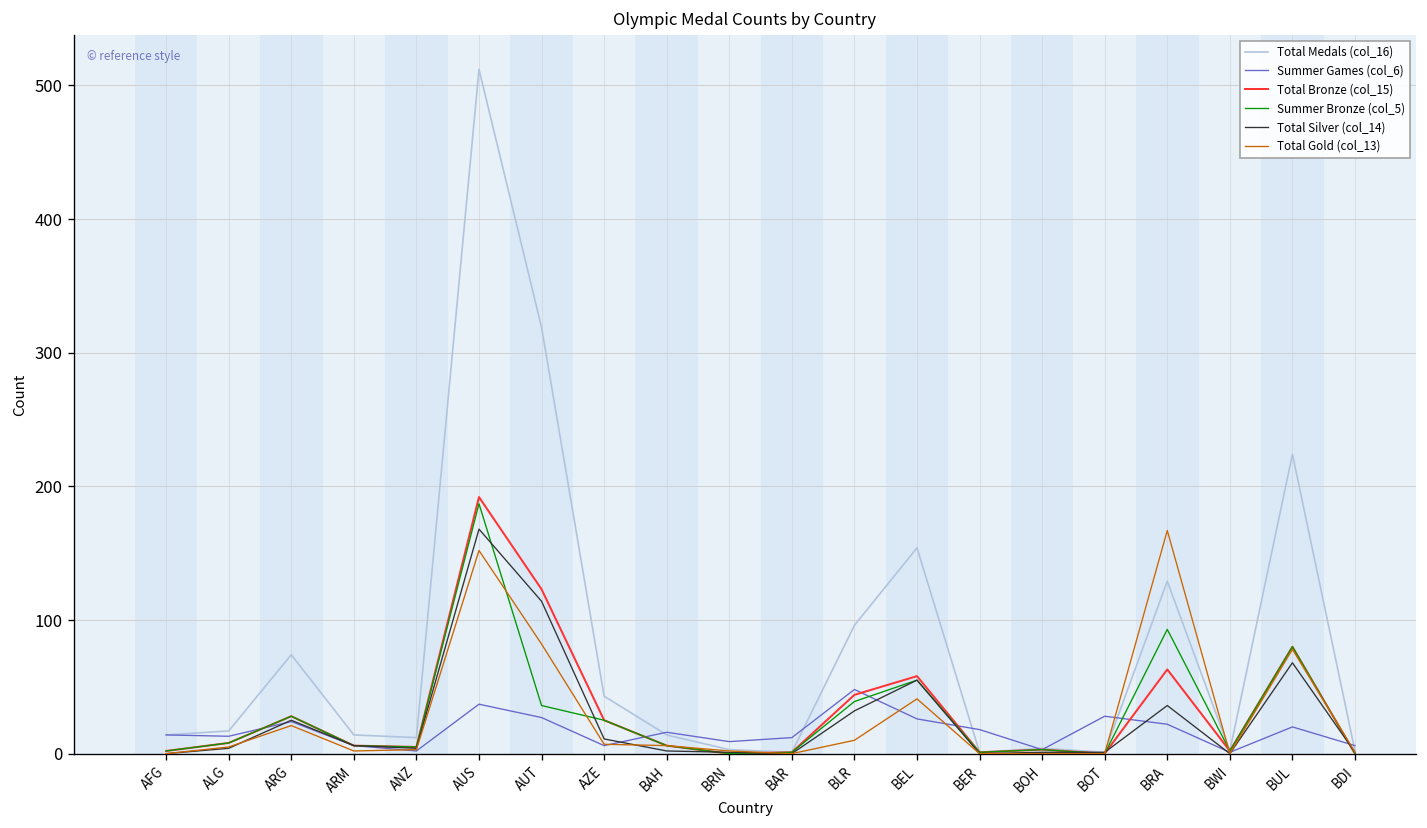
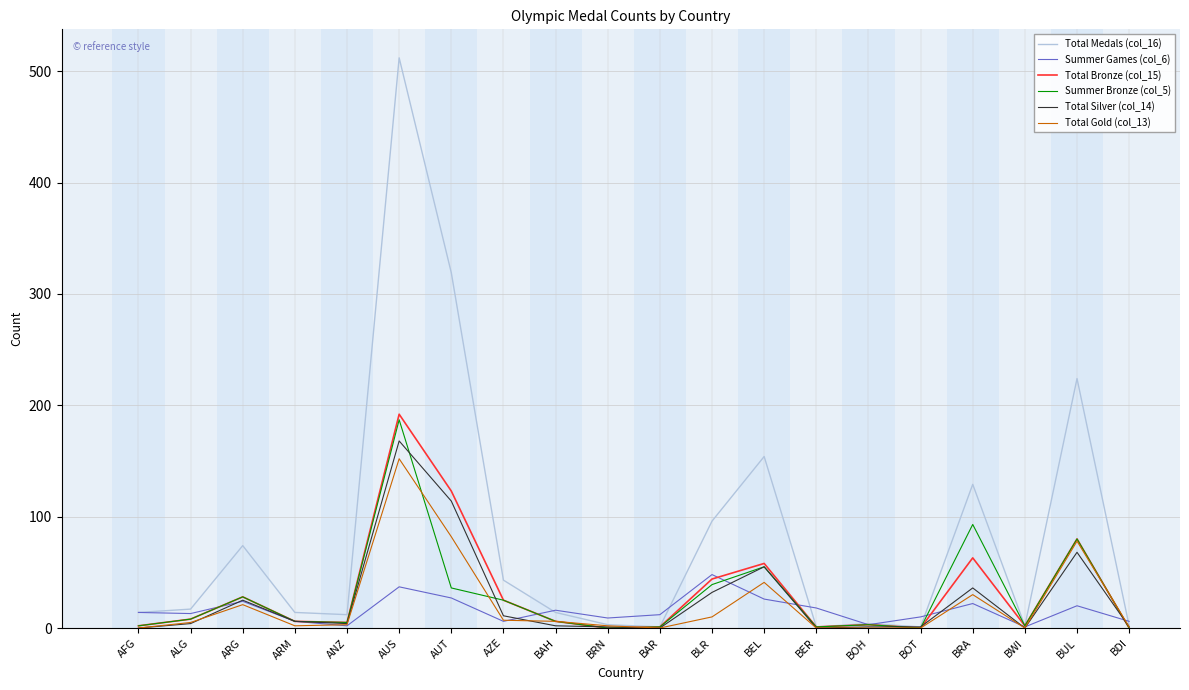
Summer Games (col_6), BOT: 28 -> 10
Total Gold (col_13), BRA: 167 -> 30
